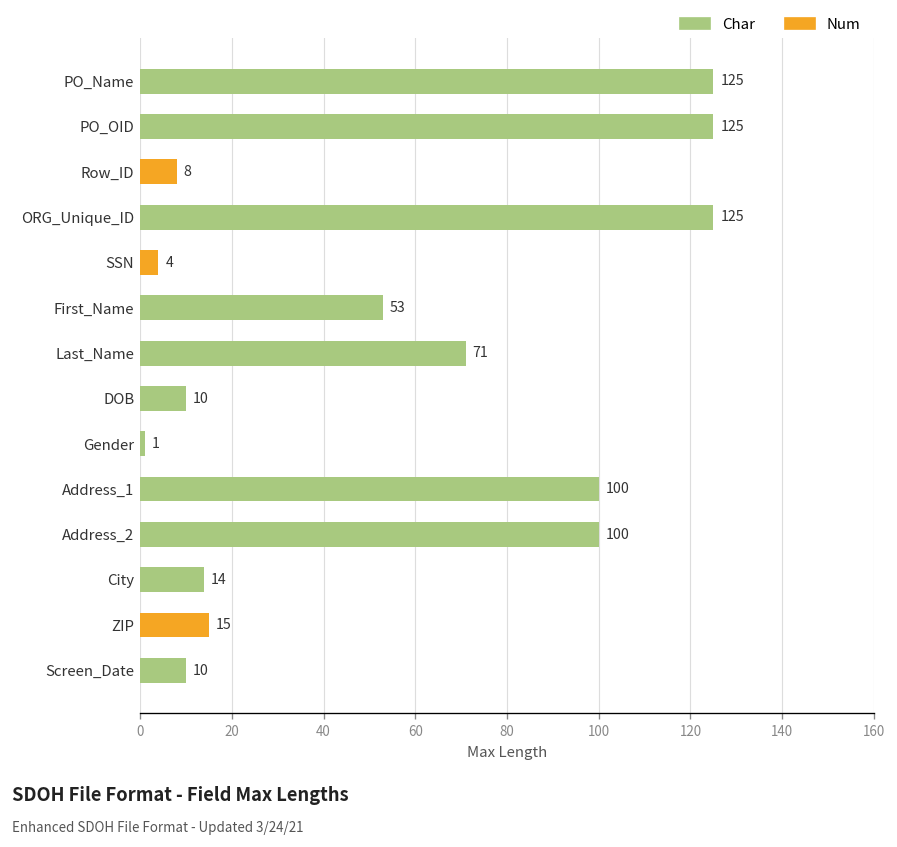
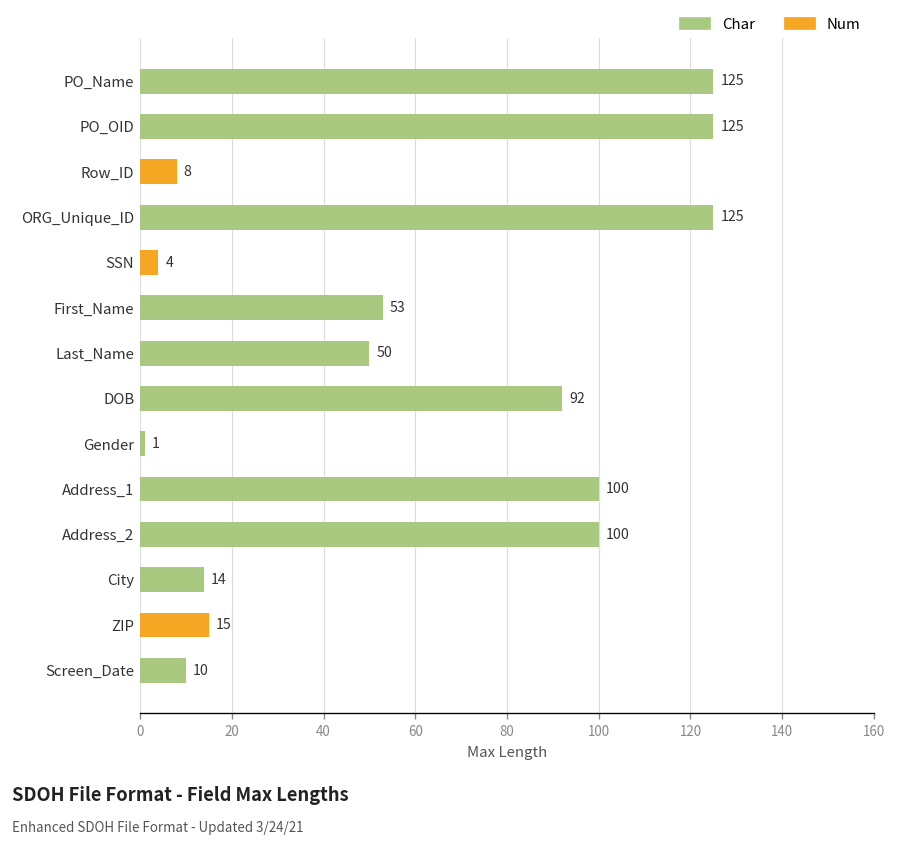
Char, Last_Name: 71 -> 50
Char, DOB: 10 -> 92
